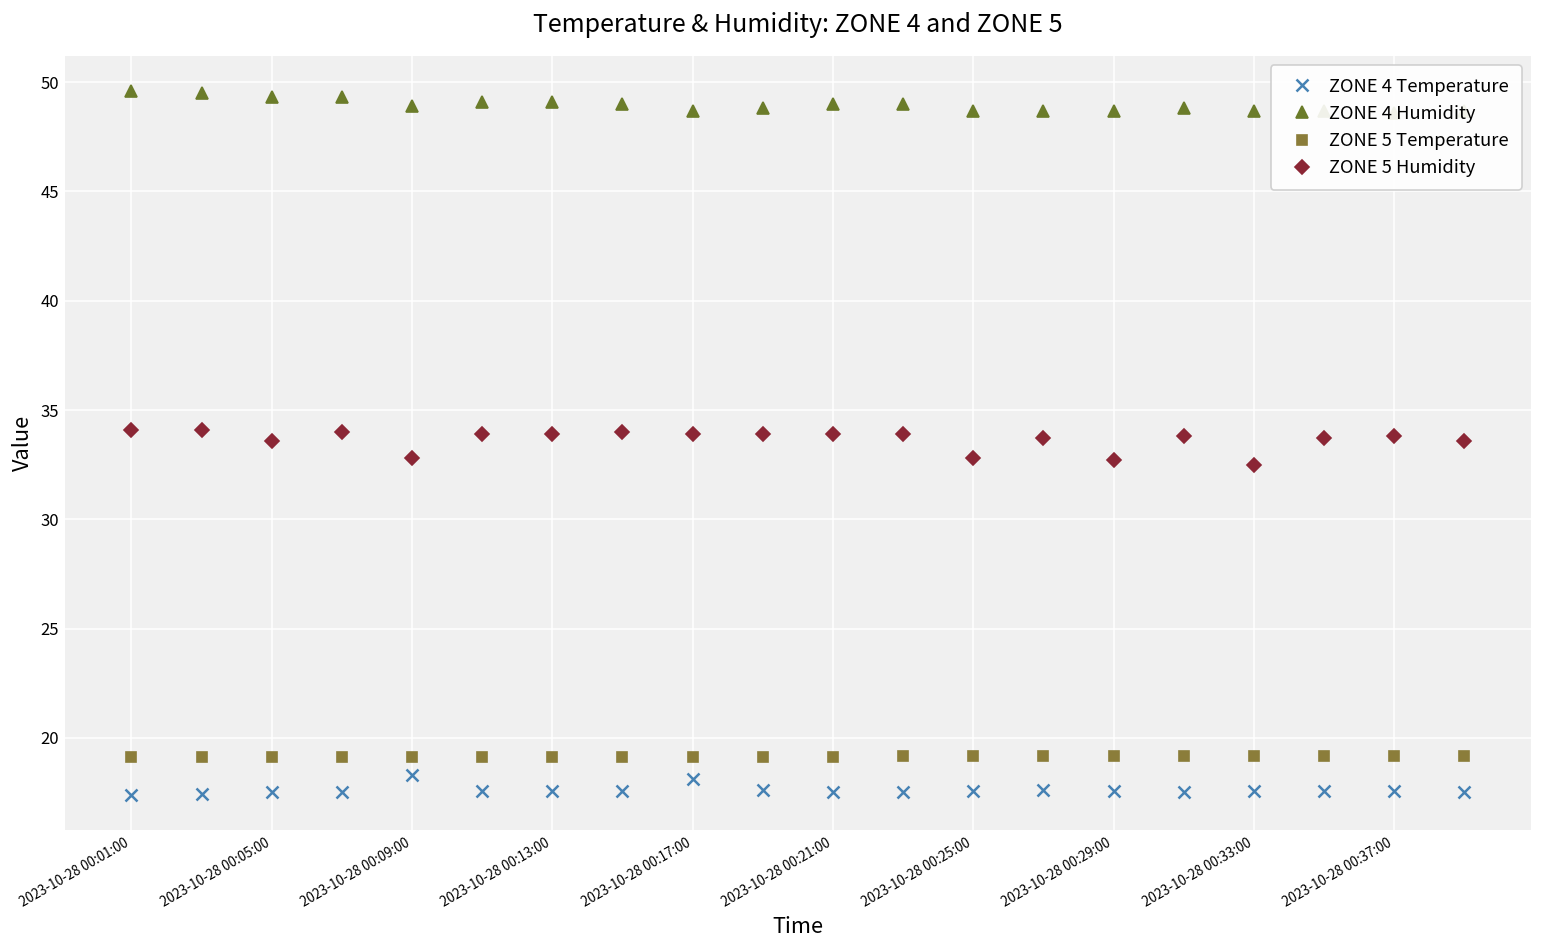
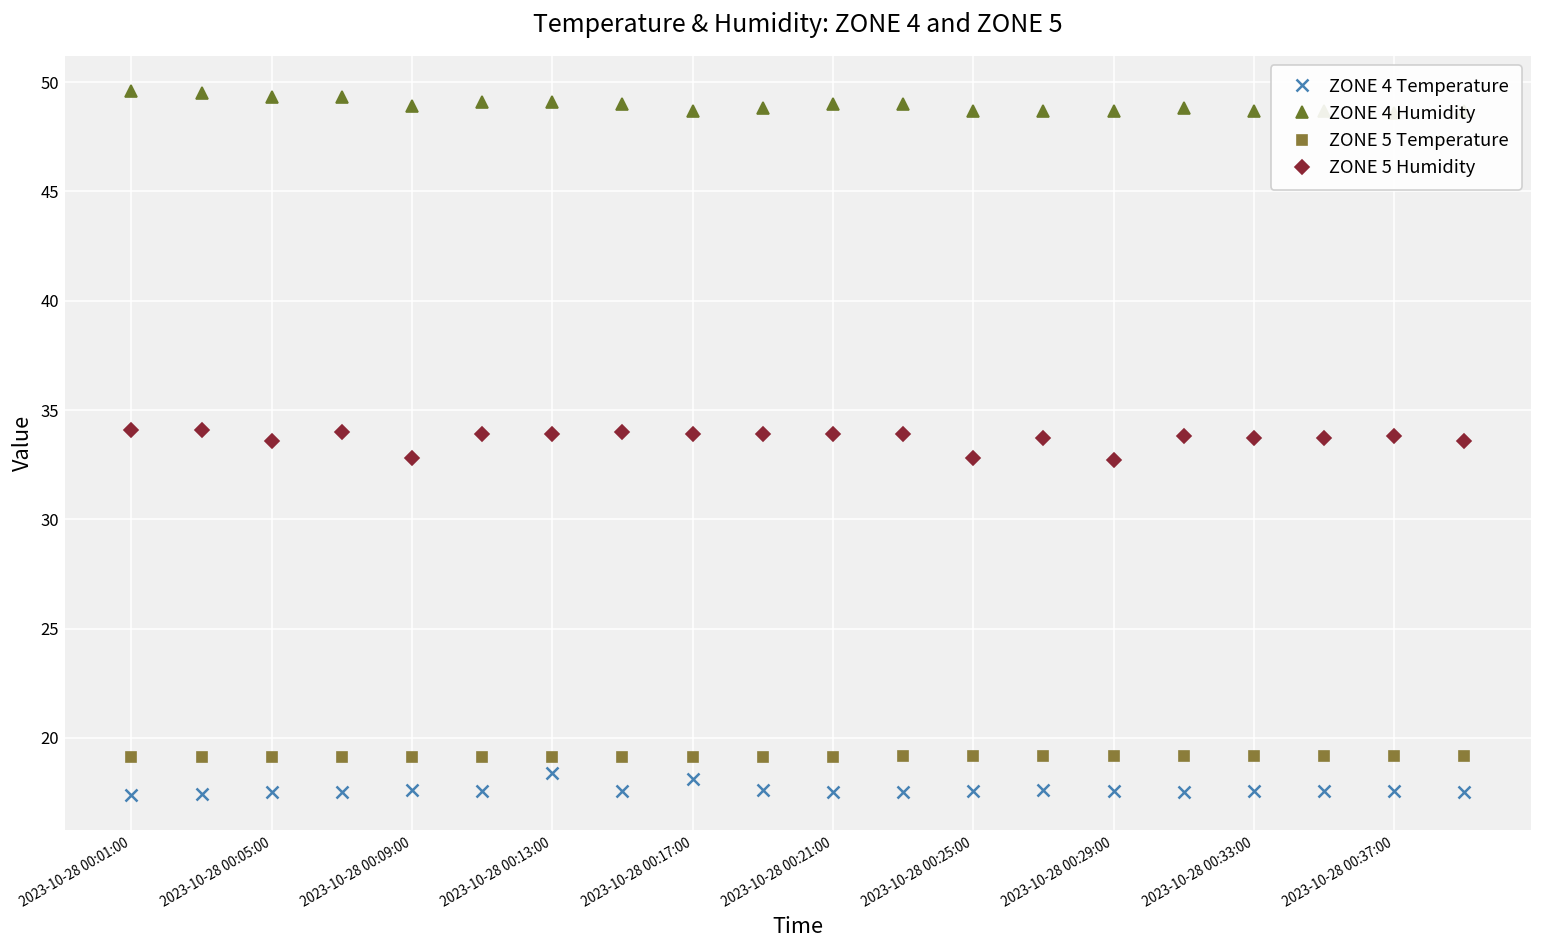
ZONE 4 Temperature, 2023-10-28 00:09:00: 18.3 -> 17.6
ZONE 4 Temperature, 2023-10-28 00:13:00: 17.6 -> 18.4
ZONE 5 Humidity, 2023-10-28 00:33:00: 32.5 -> 33.7
